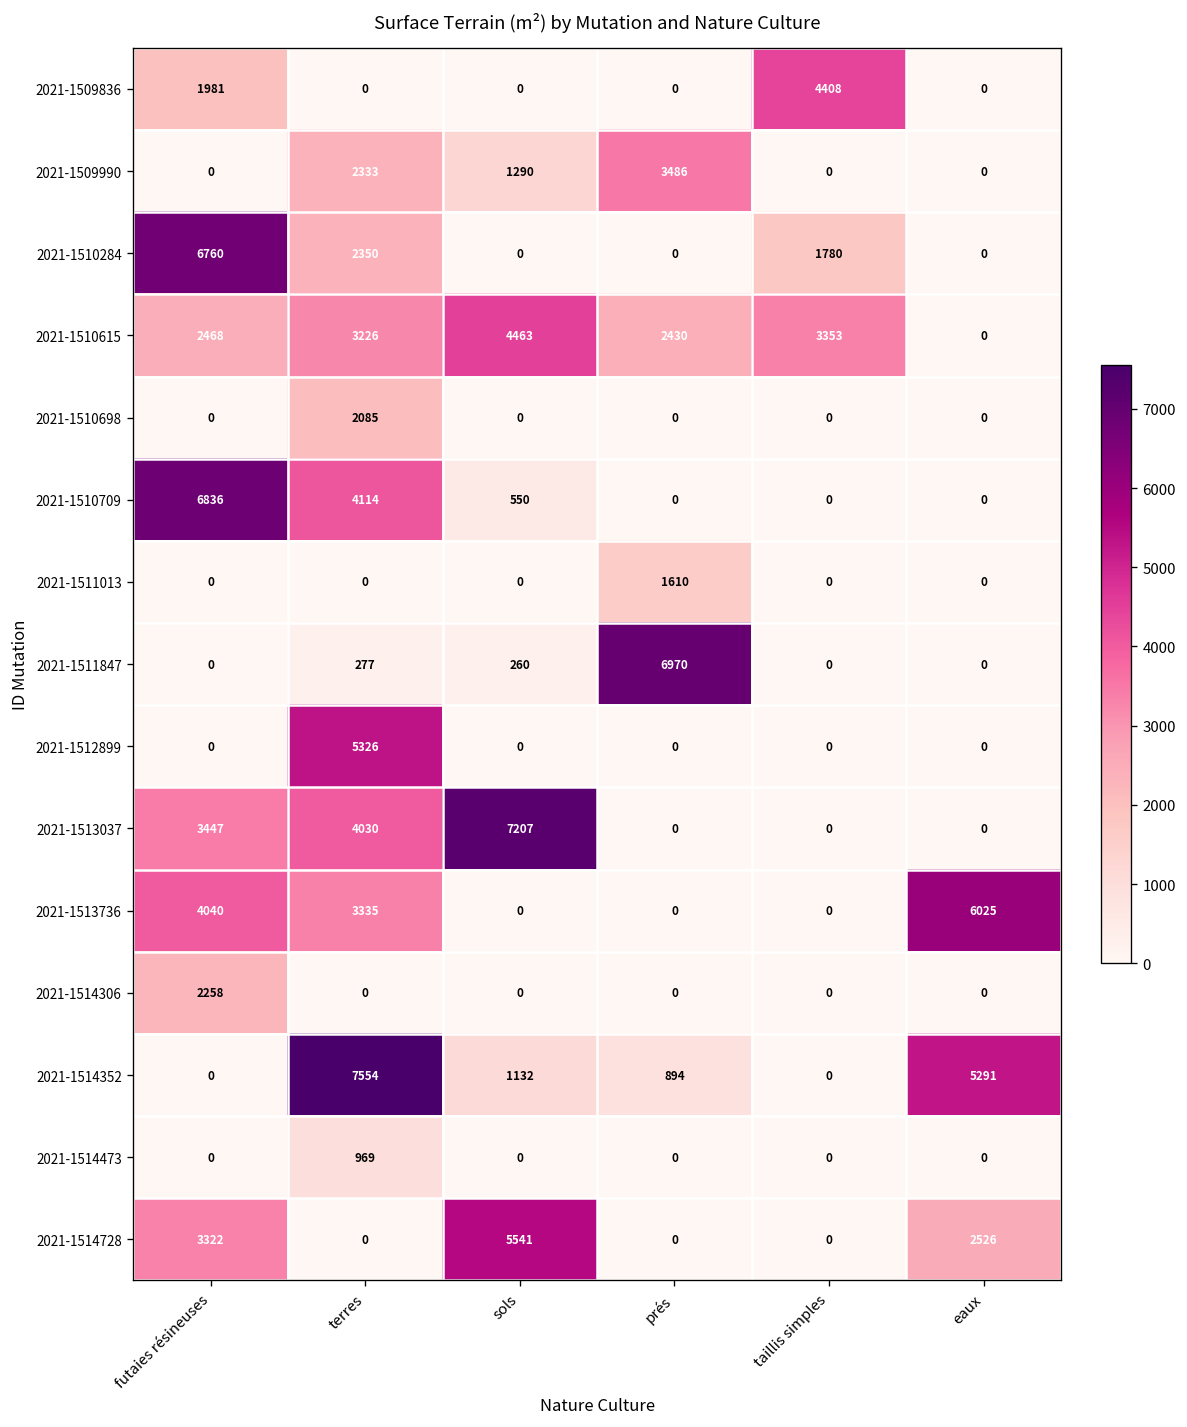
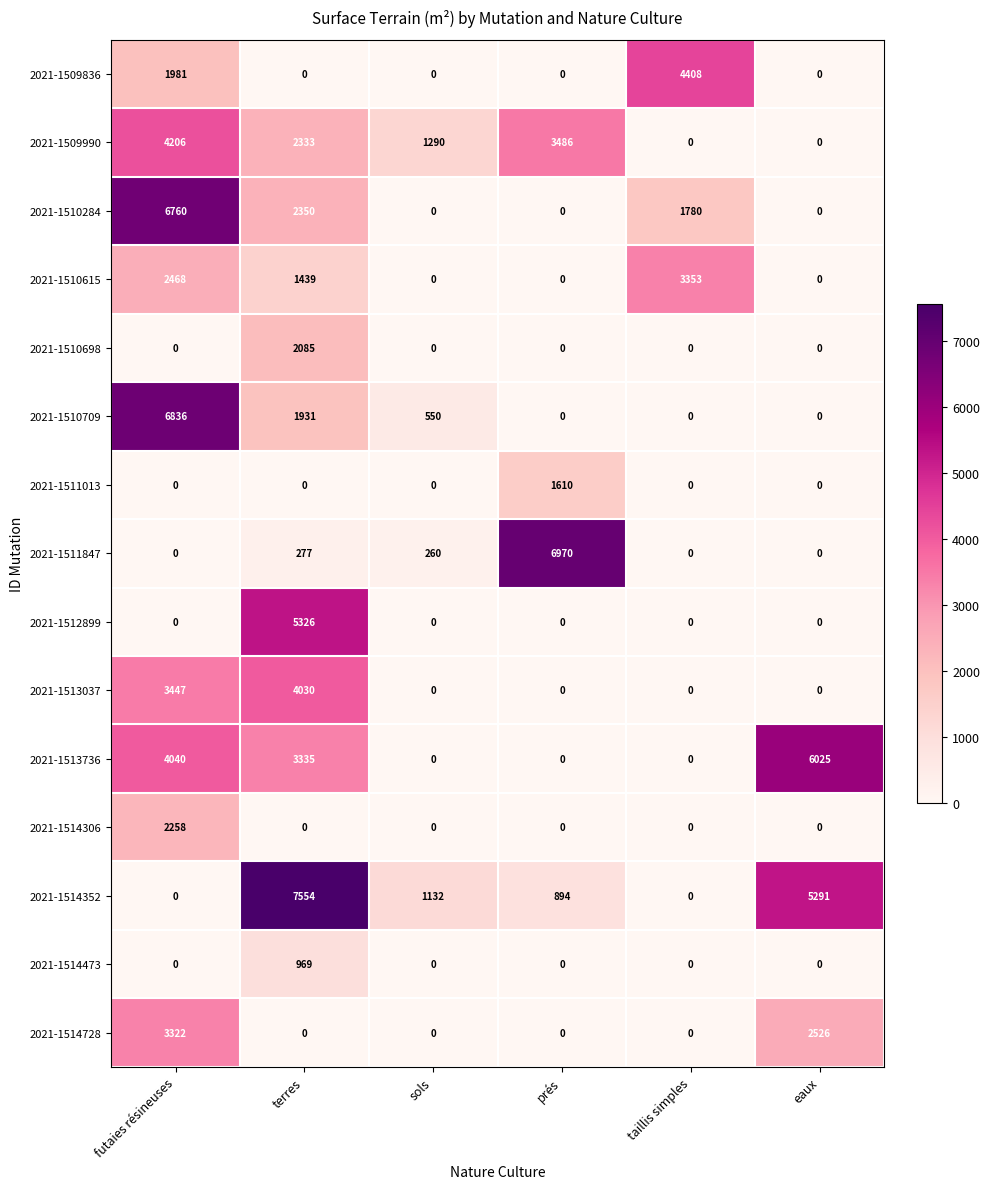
2021-1509990, futaies résineuses: 0 -> 4206
2021-1510615, terres: 3226 -> 1439
2021-1510615, sols: 4463 -> 0
2021-1510615, prés: 2430 -> 0
2021-1510709, terres: 4114 -> 1931
2021-1513037, sols: 7207 -> 0
2021-1514728, sols: 5541 -> 0
